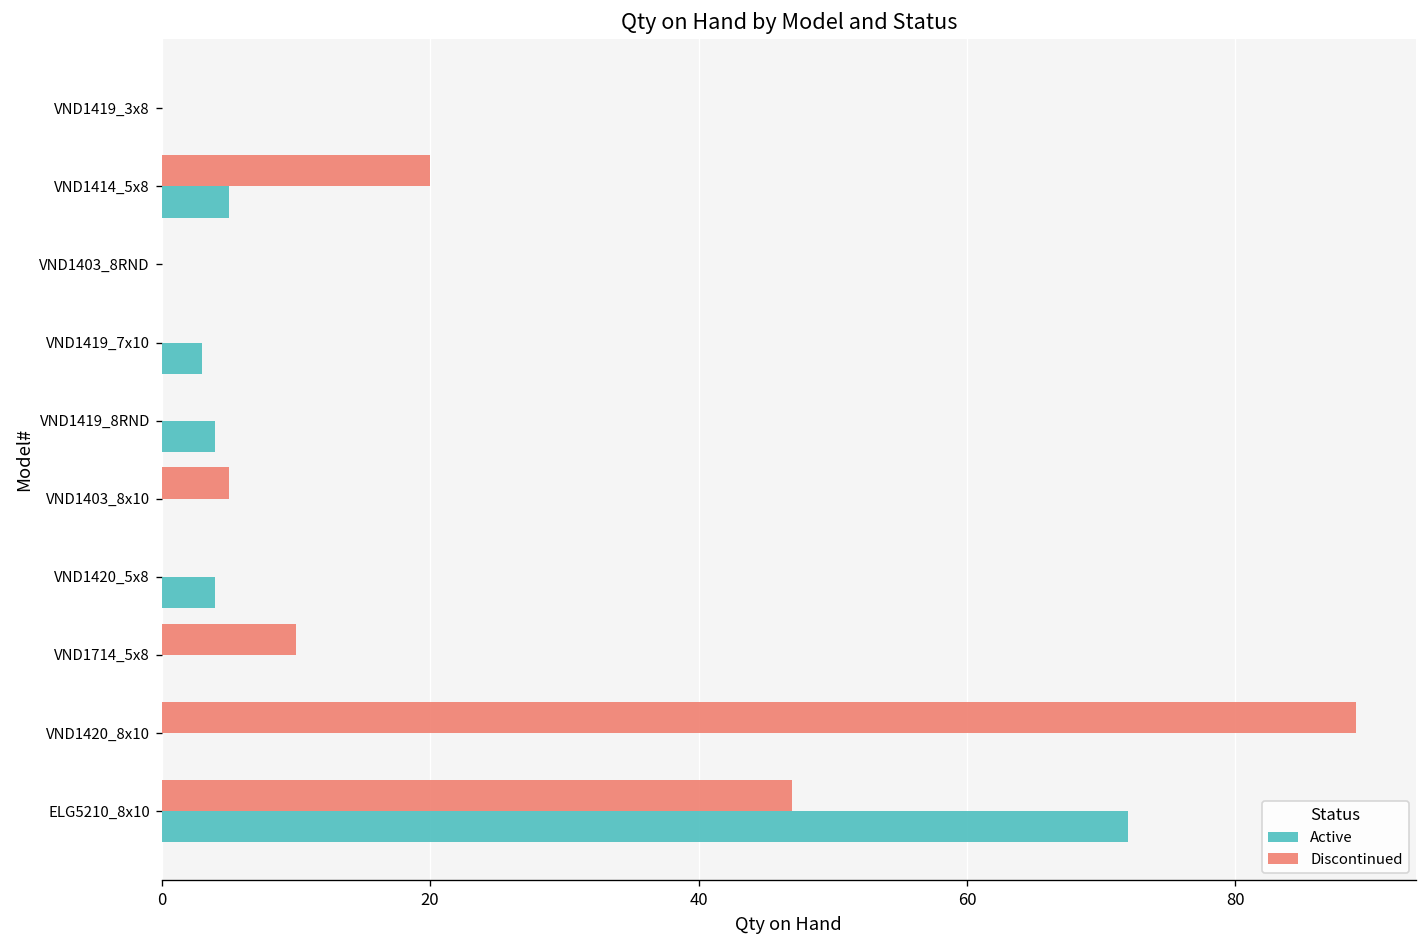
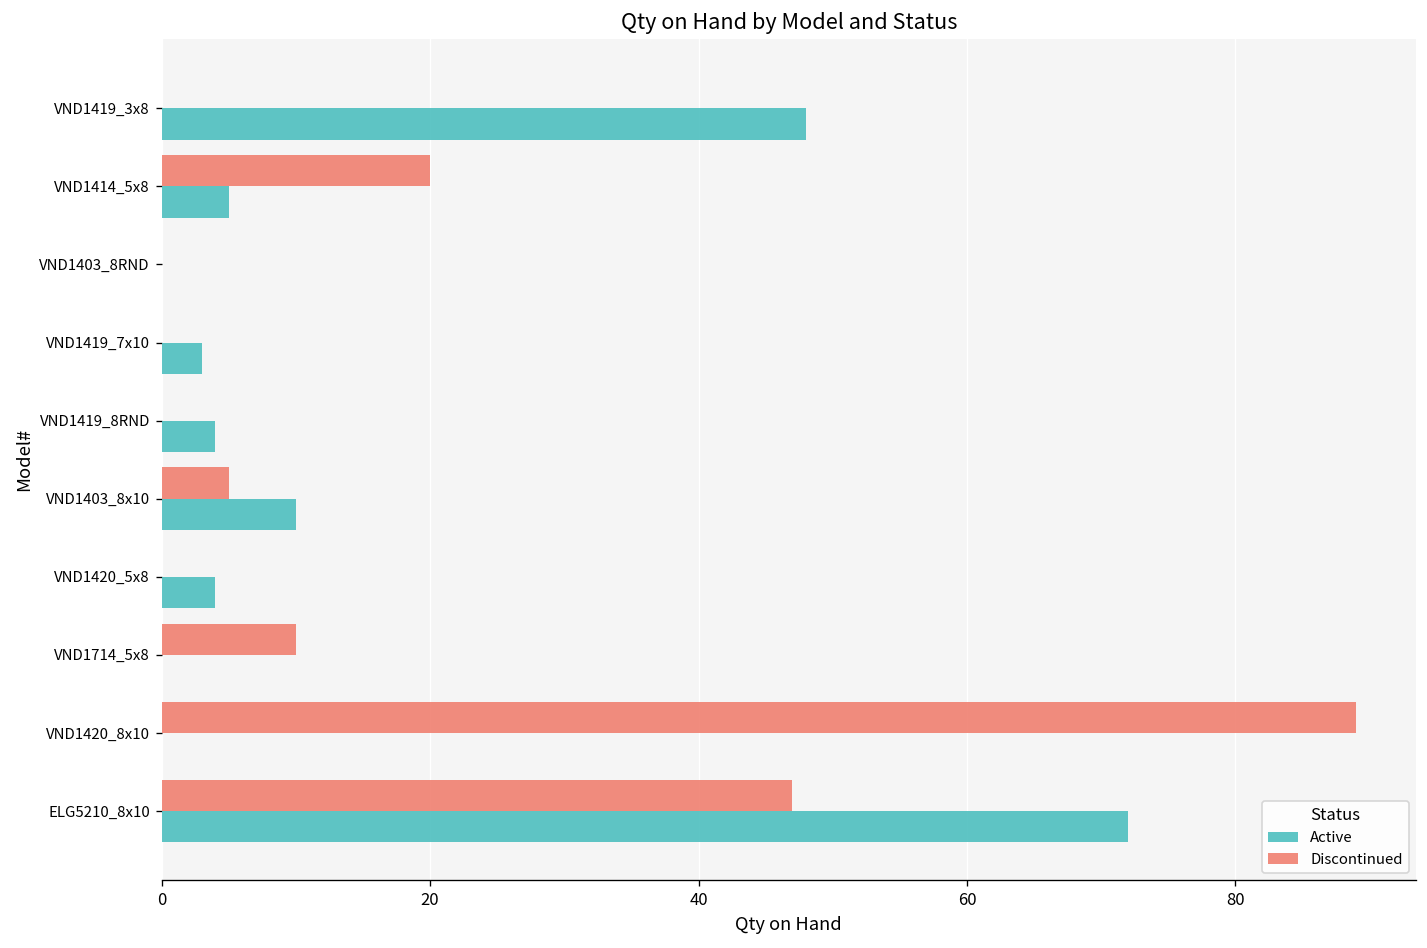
Active, VND1419_3x8: 0 -> 48
Active, VND1403_8x10: 0 -> 10
